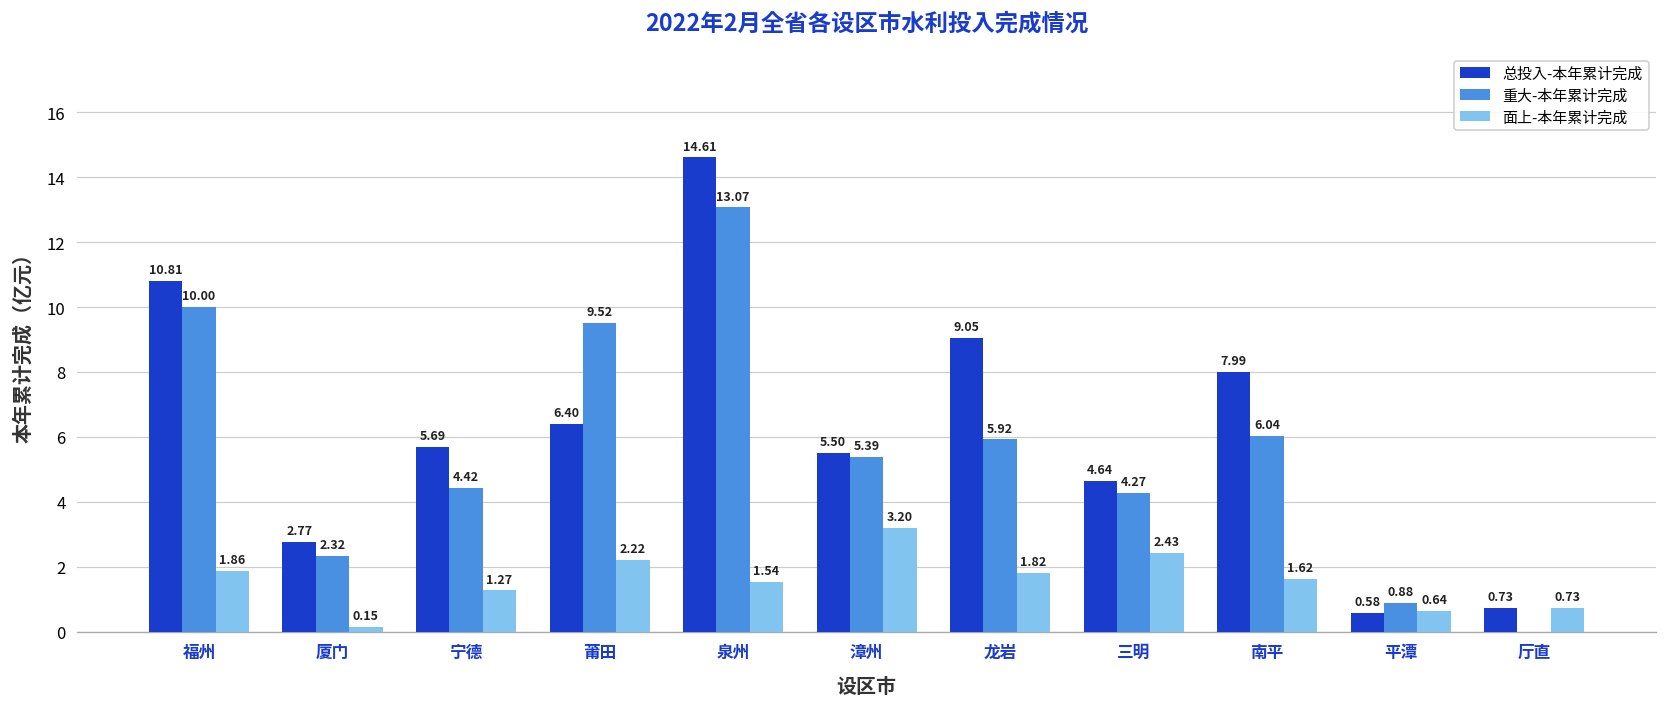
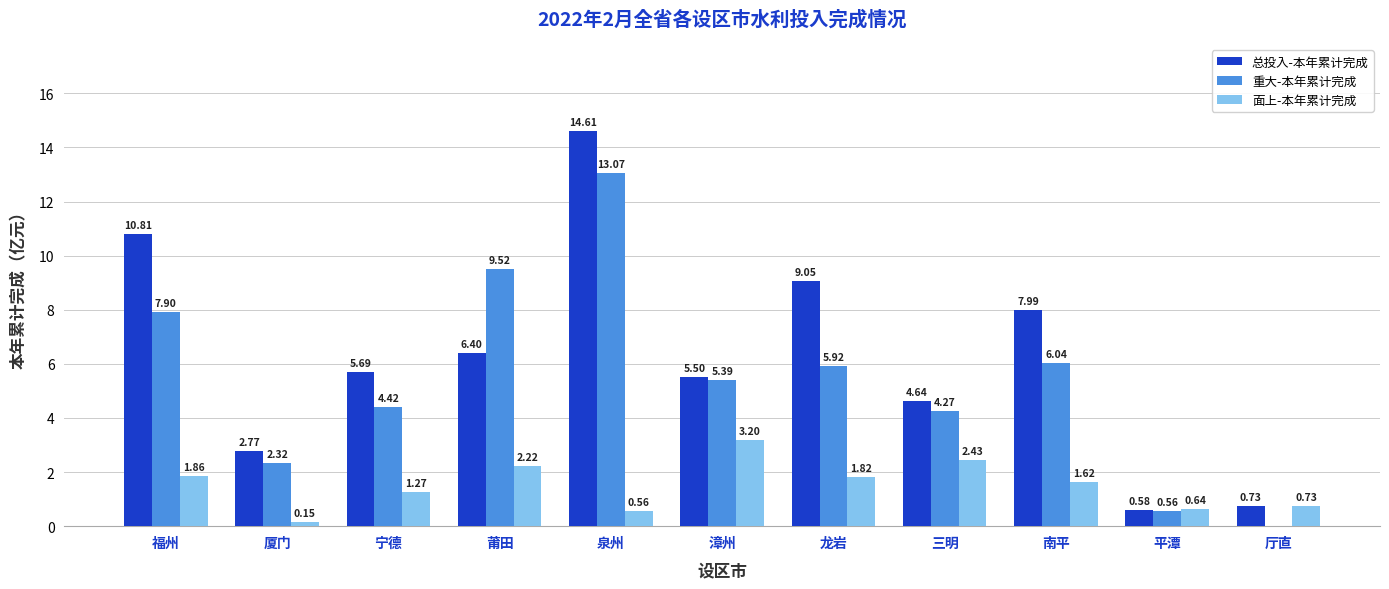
重大-本年累计完成, 福州: 10.00 -> 7.90
面上-本年累计完成, 泉州: 1.54 -> 0.56
重大-本年累计完成, 平潭: 0.88 -> 0.56
